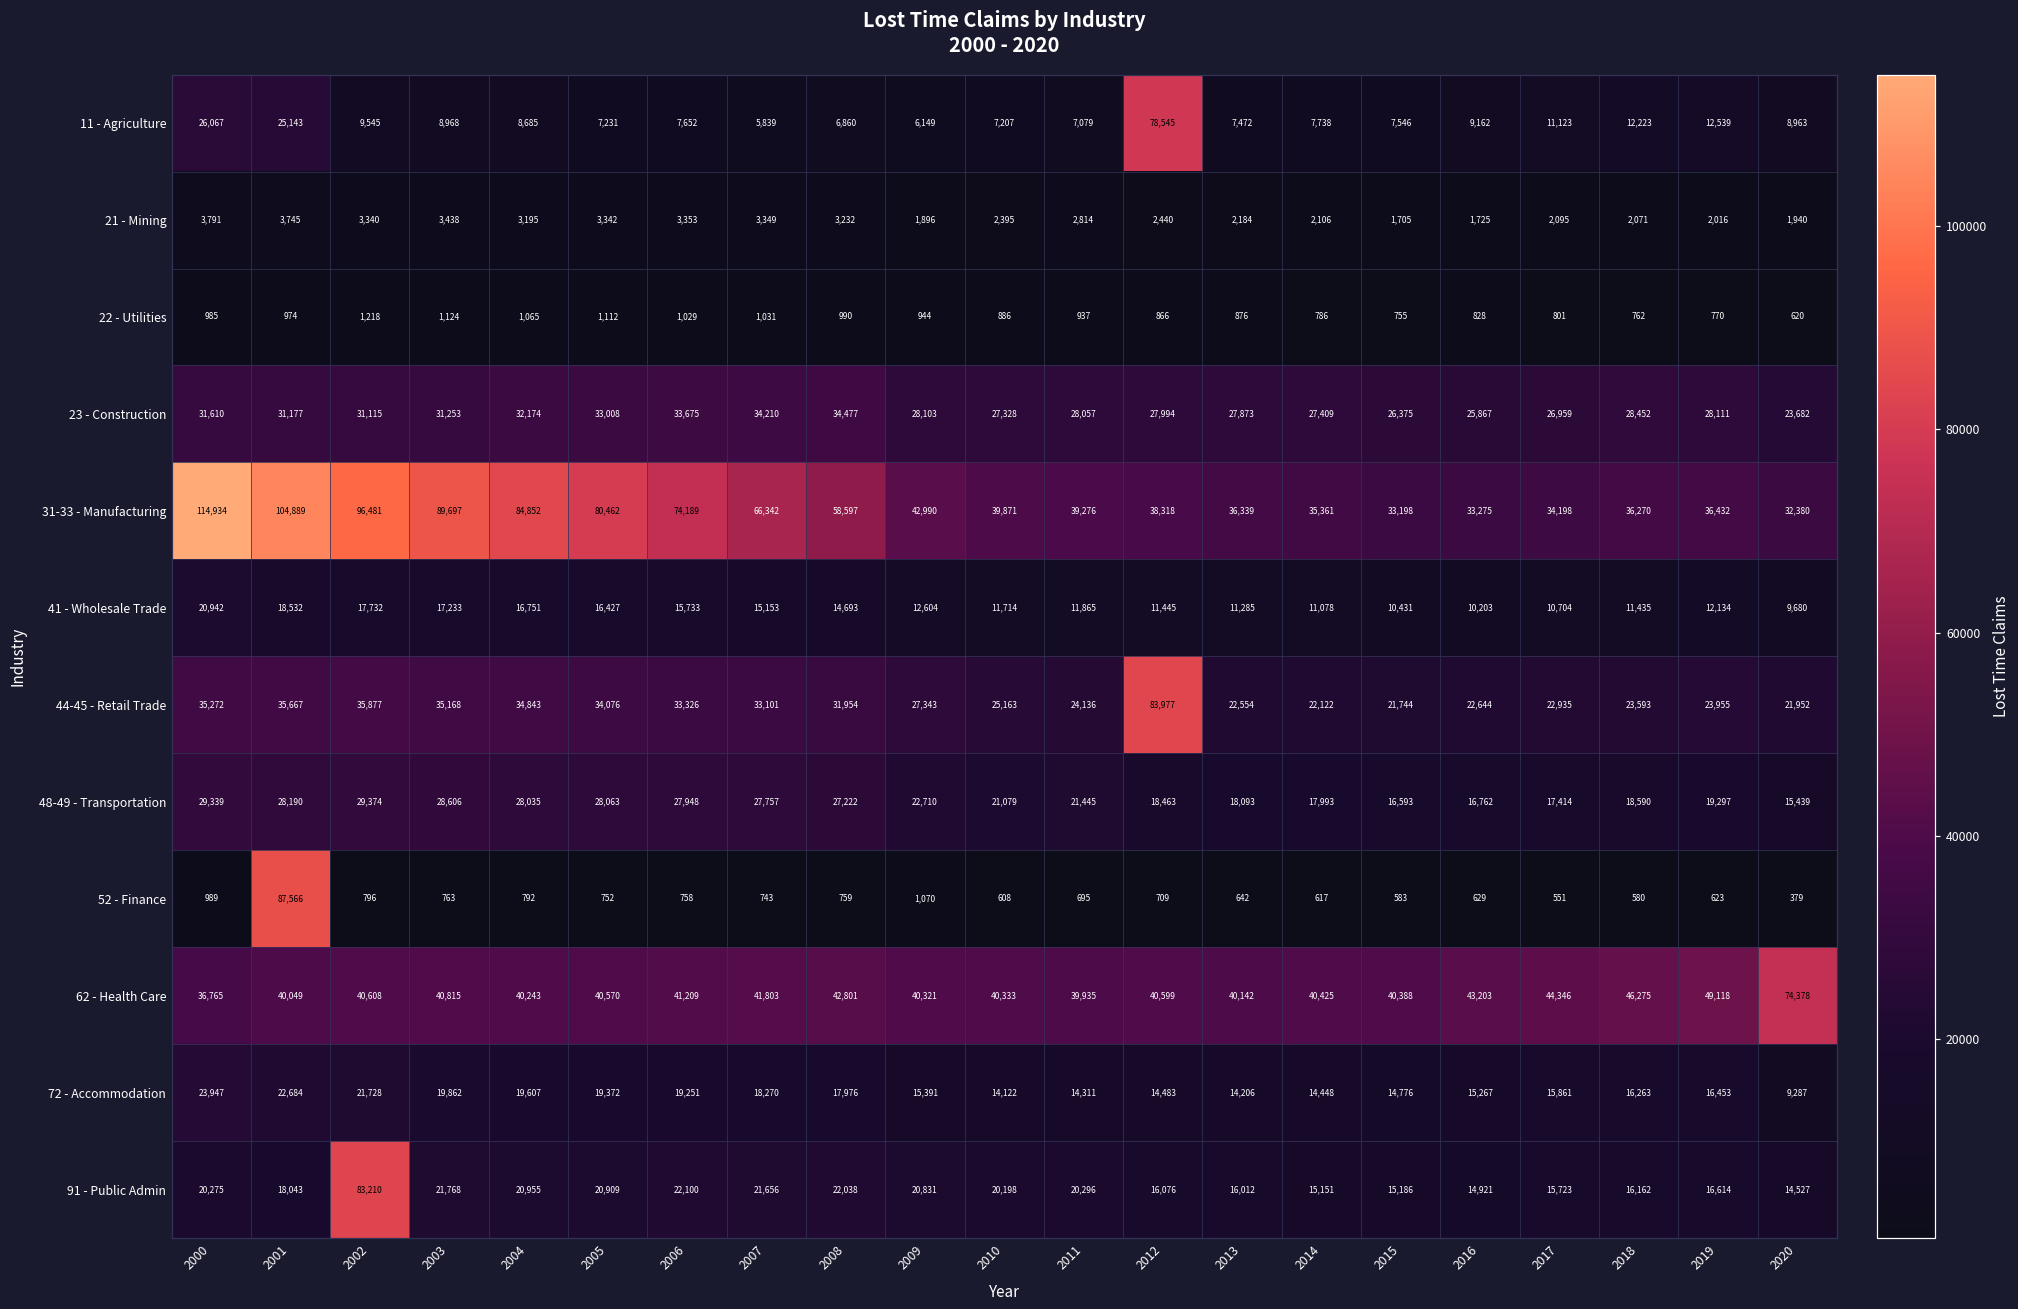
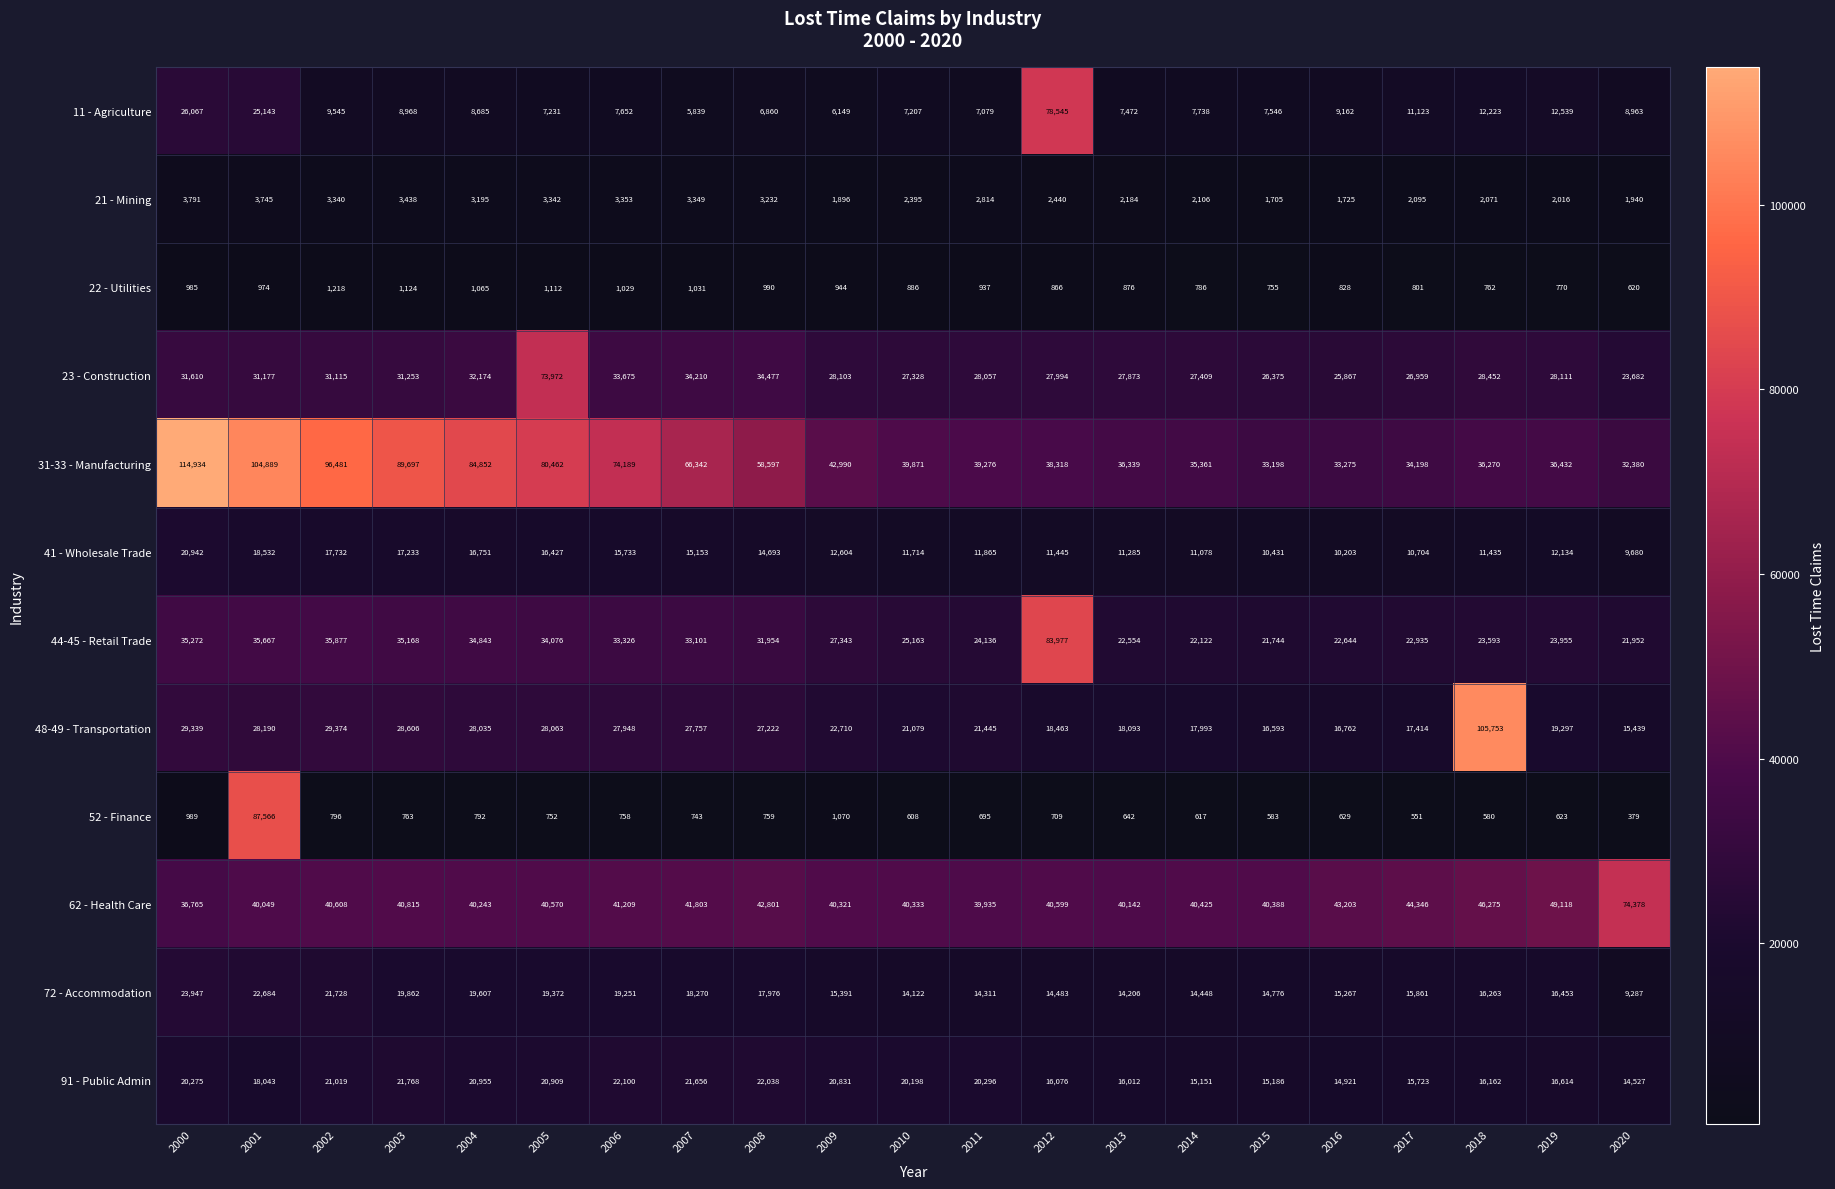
23 - Construction, 2005: 33,008 -> 73,972
48-49 - Transportation, 2018: 18,590 -> 105,753
91 - Public Admin, 2002: 83,210 -> 21,019
